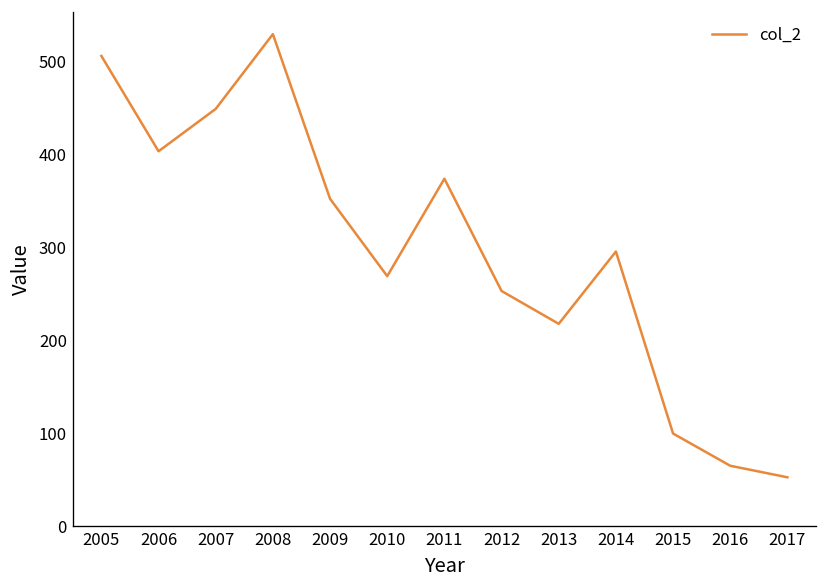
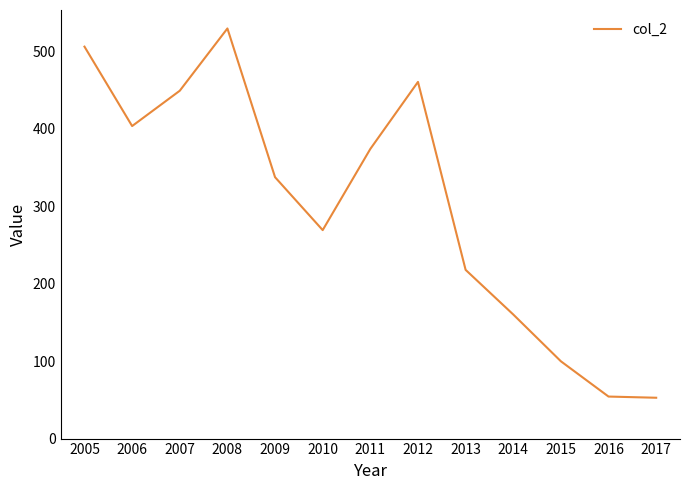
2009: 350 -> 340
2012: 250 -> 460
2014: 300 -> 160
2016: 70 -> 50
